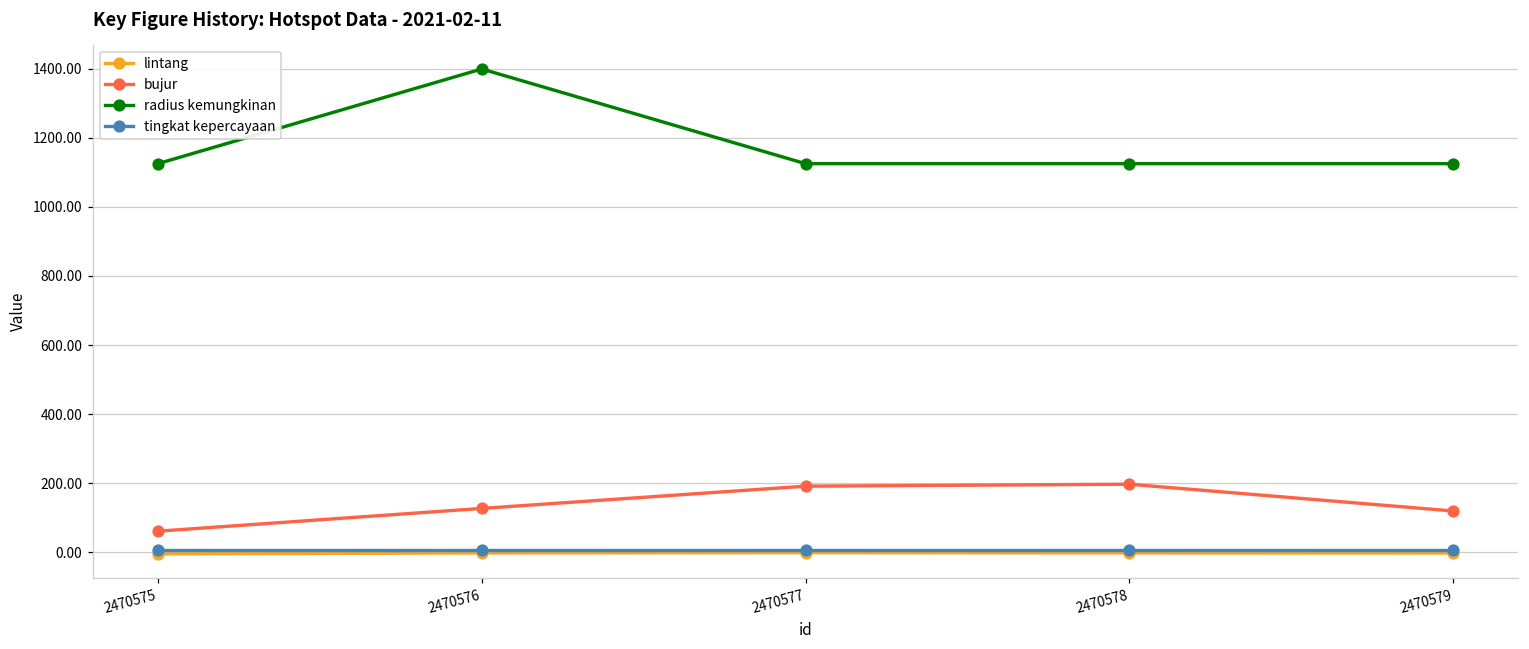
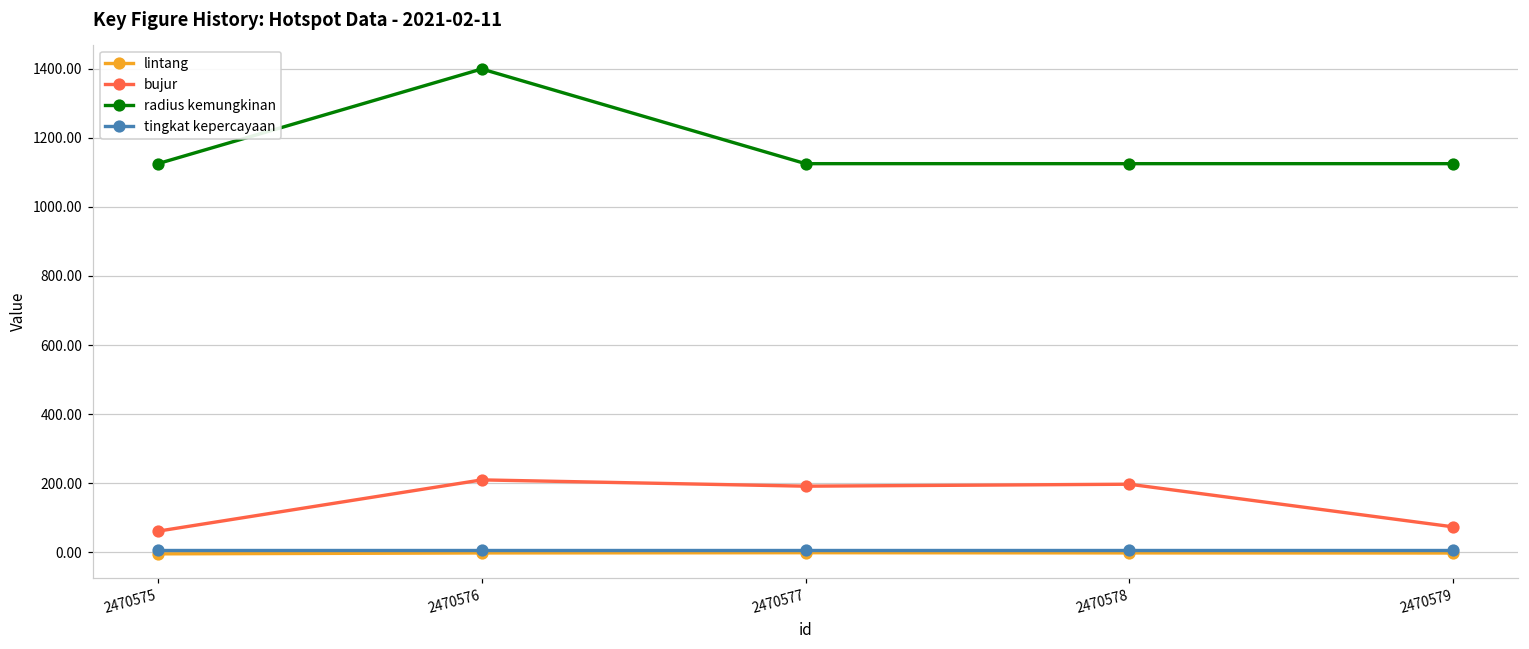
bujur, 2470576: 130 -> 210
bujur, 2470579: 120 -> 70
